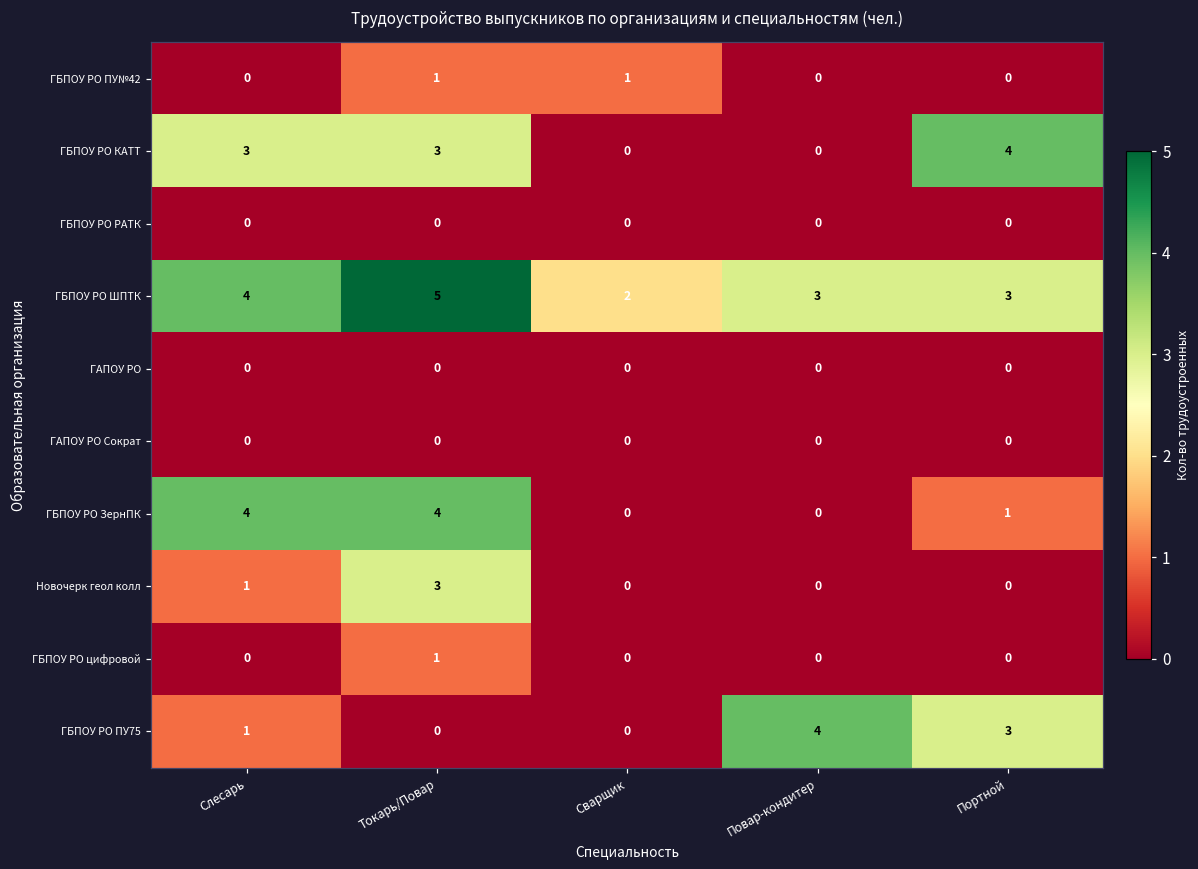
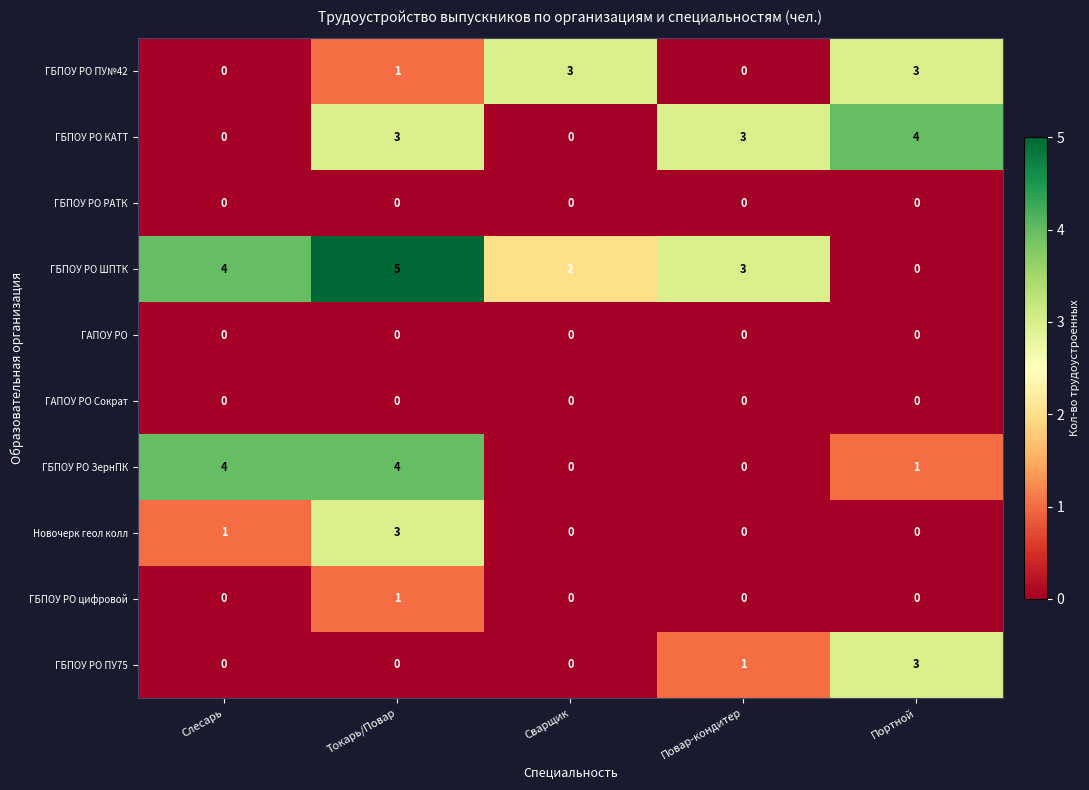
ГБПОУ РО ПУ№42, Сварщик: 1 -> 3
ГБПОУ РО ПУ№42, Портной: 0 -> 3
ГБПОУ РО КАТТ, Слесарь: 3 -> 0
ГБПОУ РО КАТТ, Повар-кондитер: 0 -> 3
ГБПОУ РО ШПТК, Портной: 3 -> 0
ГБПОУ РО ПУ75, Слесарь: 1 -> 0
ГБПОУ РО ПУ75, Повар-кондитер: 4 -> 1
